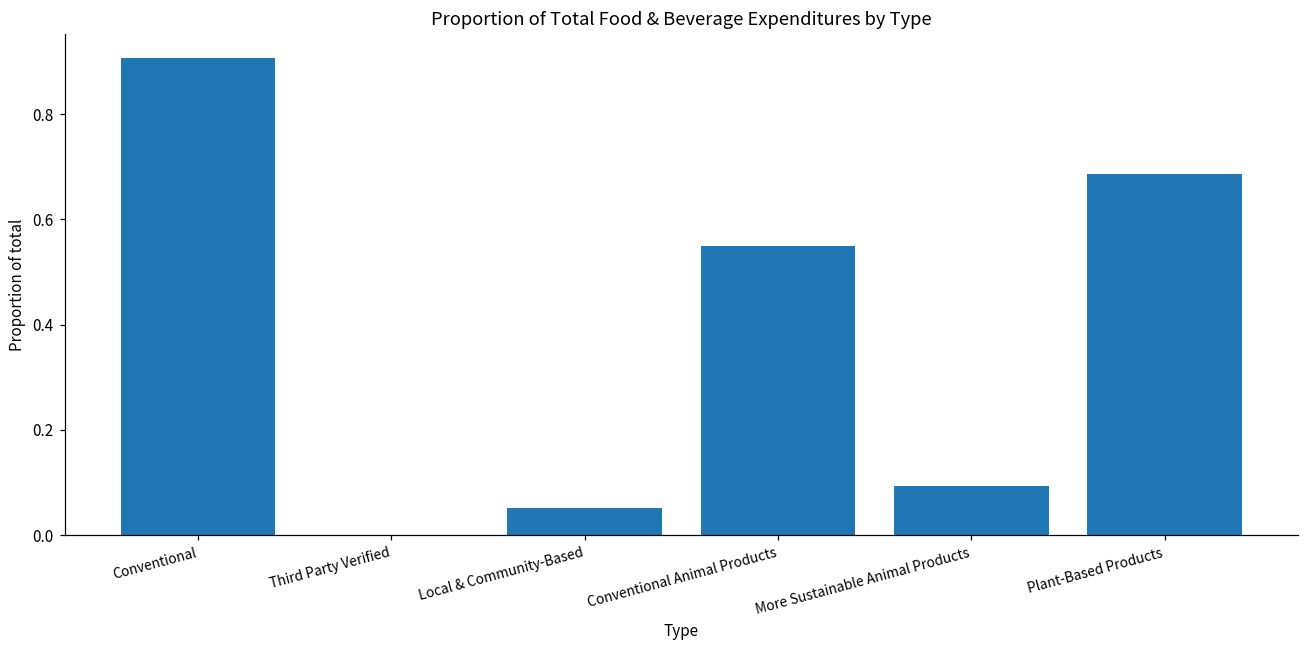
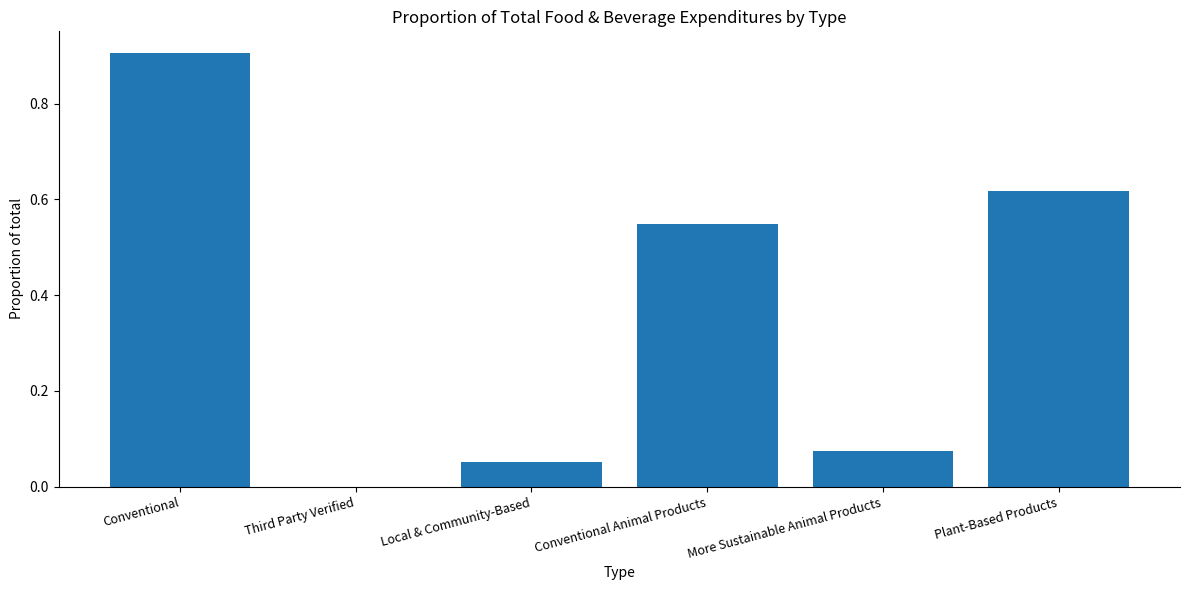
More Sustainable Animal Products: 0.09 -> 0.07
Plant-Based Products: 0.69 -> 0.62
